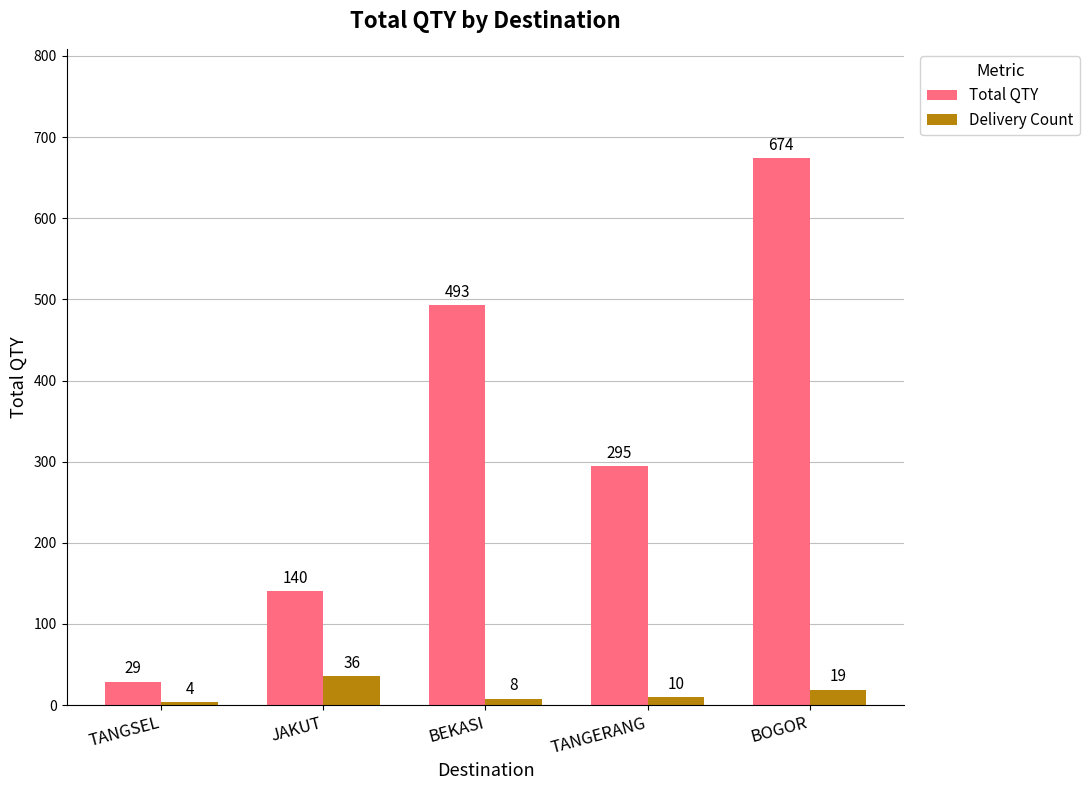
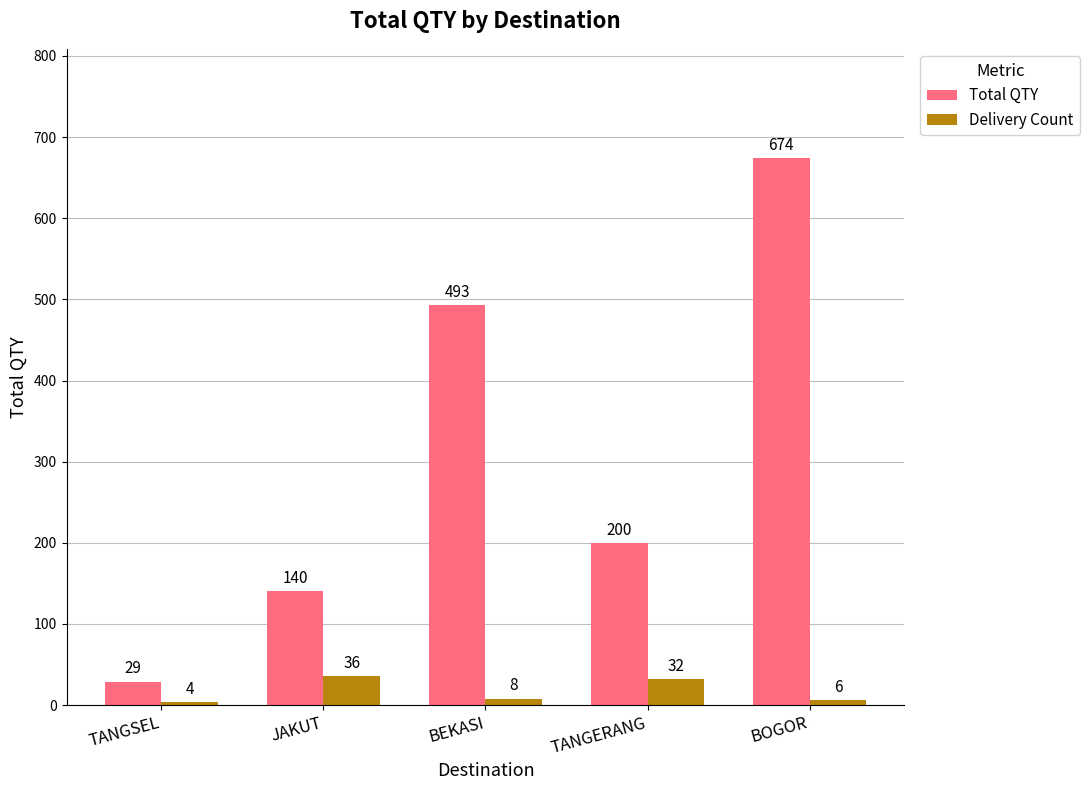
Total QTY, TANGERANG: 295 -> 200
Delivery Count, TANGERANG: 10 -> 32
Delivery Count, BOGOR: 19 -> 6
